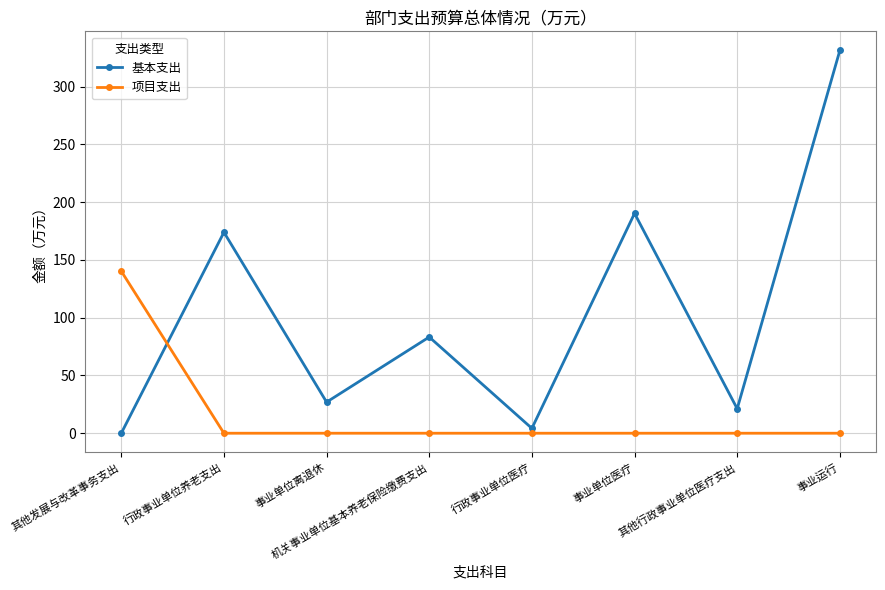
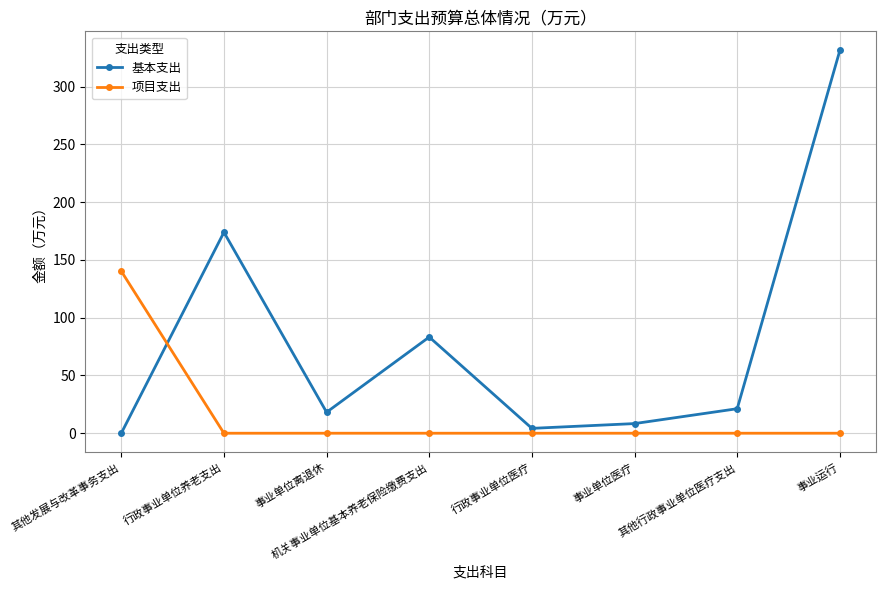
基本支出, 事业单位离退休: 27 -> 18
基本支出, 事业单位医疗: 190 -> 8
